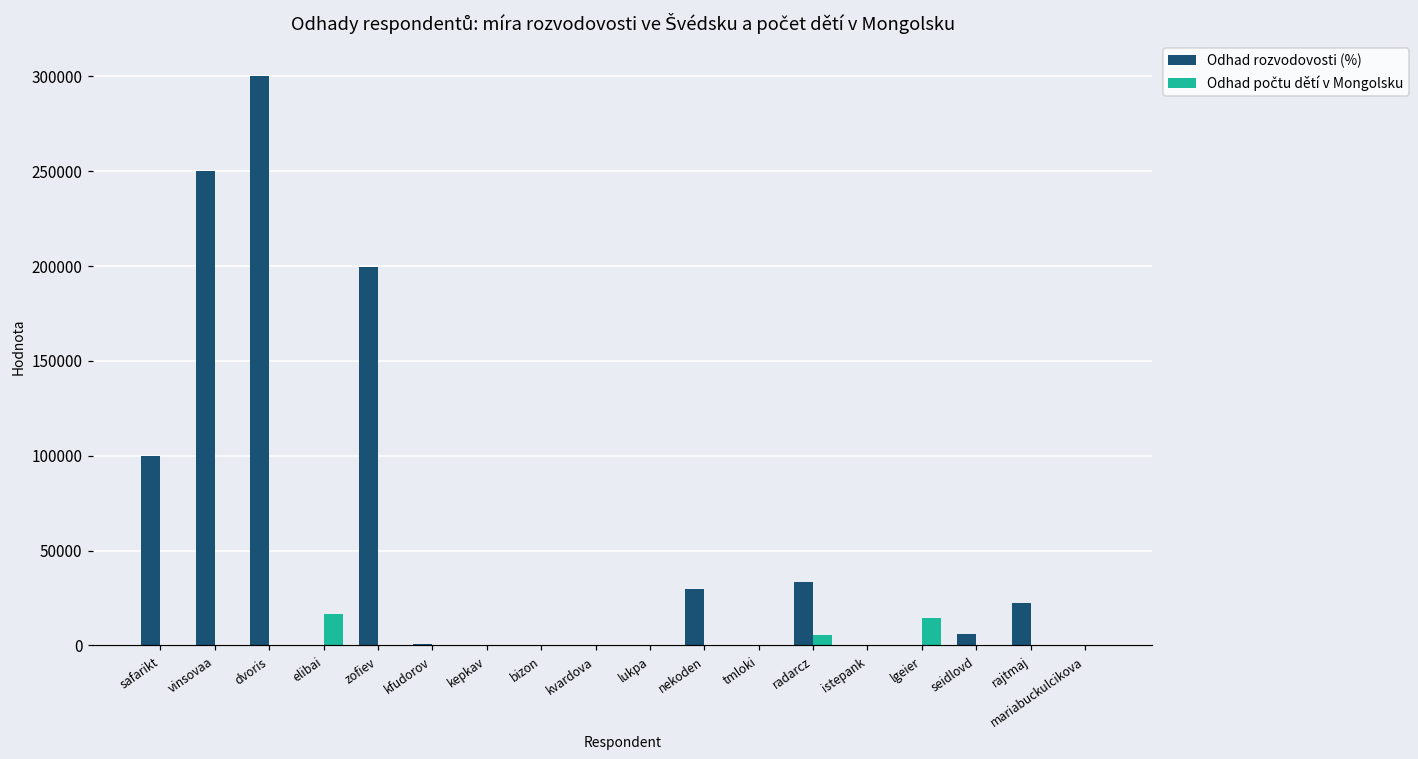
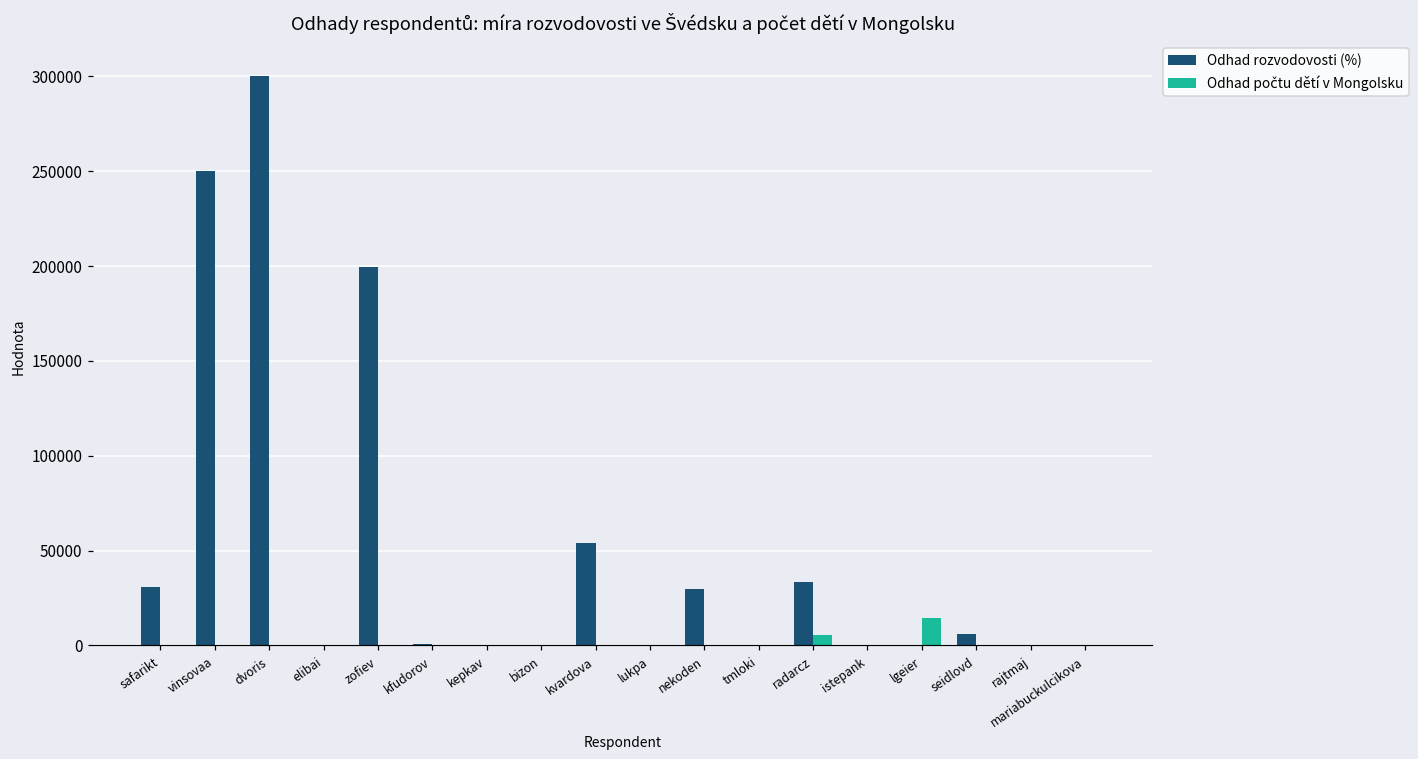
Odhad rozvodovosti (%), safarikt: 100000 -> 31000
Odhad počtu dětí v Mongolsku, elibai: 16000 -> 0
Odhad rozvodovosti (%), kvardova: 0 -> 54000
Odhad rozvodovosti (%), rajtmaj: 22000 -> 0
